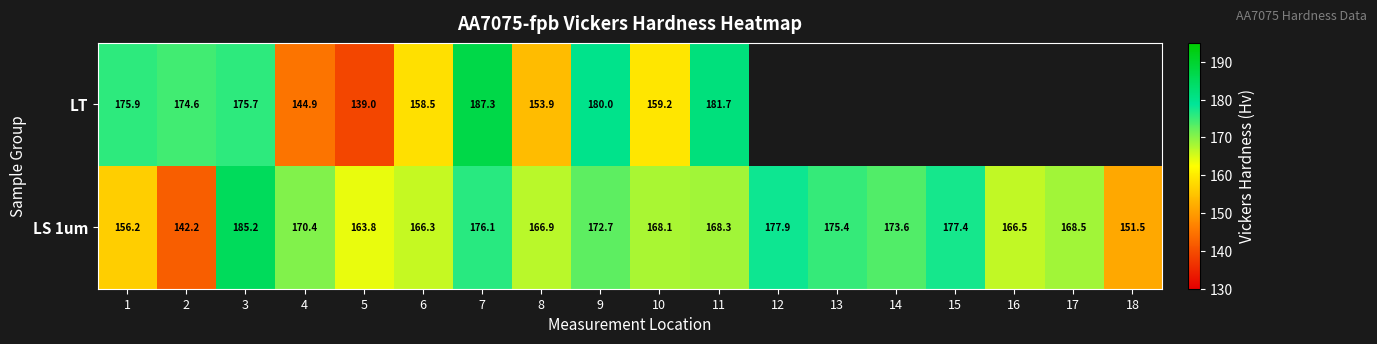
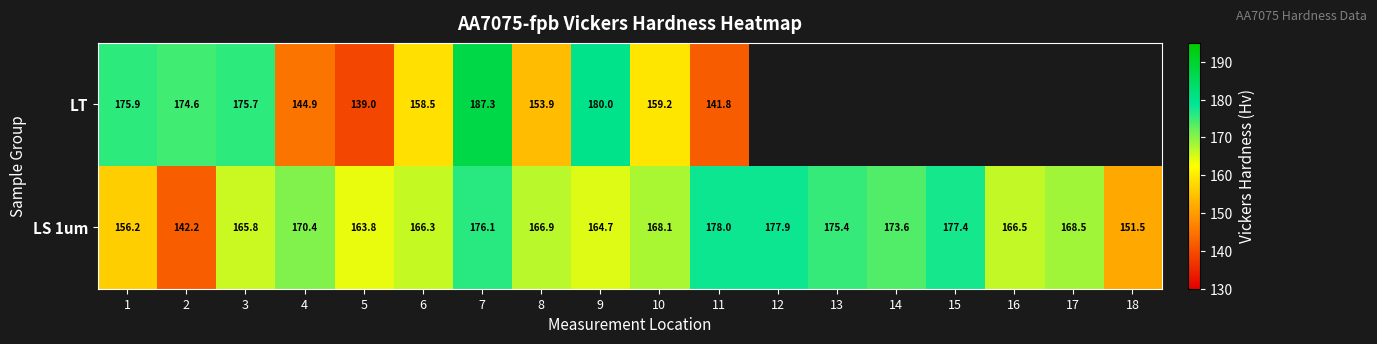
LT, 11: 181.7 -> 141.8
LS 1um, 3: 185.2 -> 165.8
LS 1um, 9: 172.7 -> 164.7
LS 1um, 11: 168.3 -> 178.0
